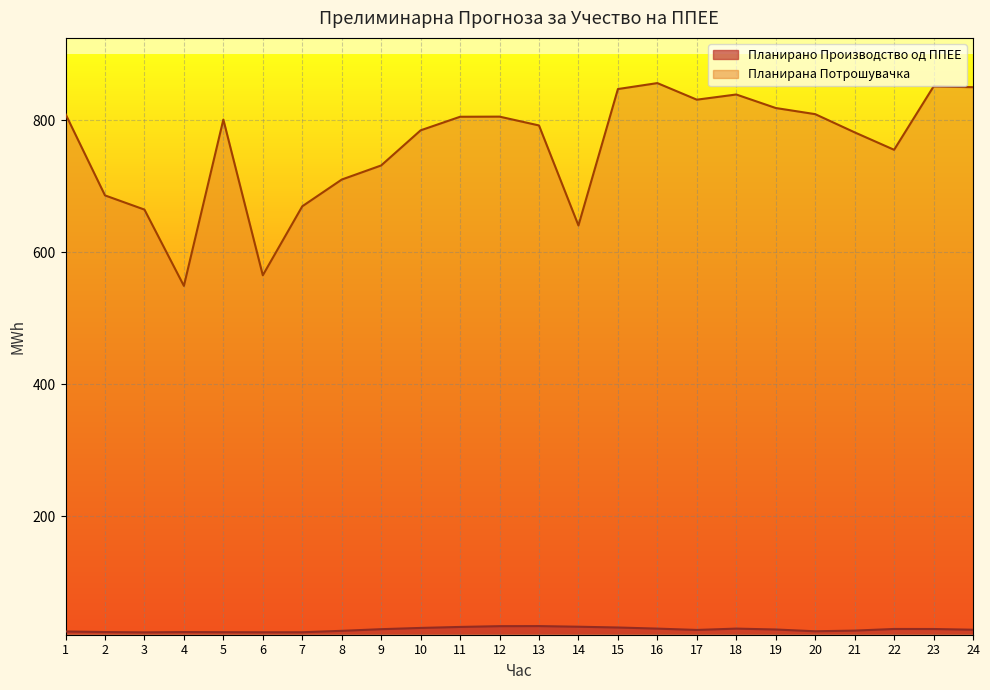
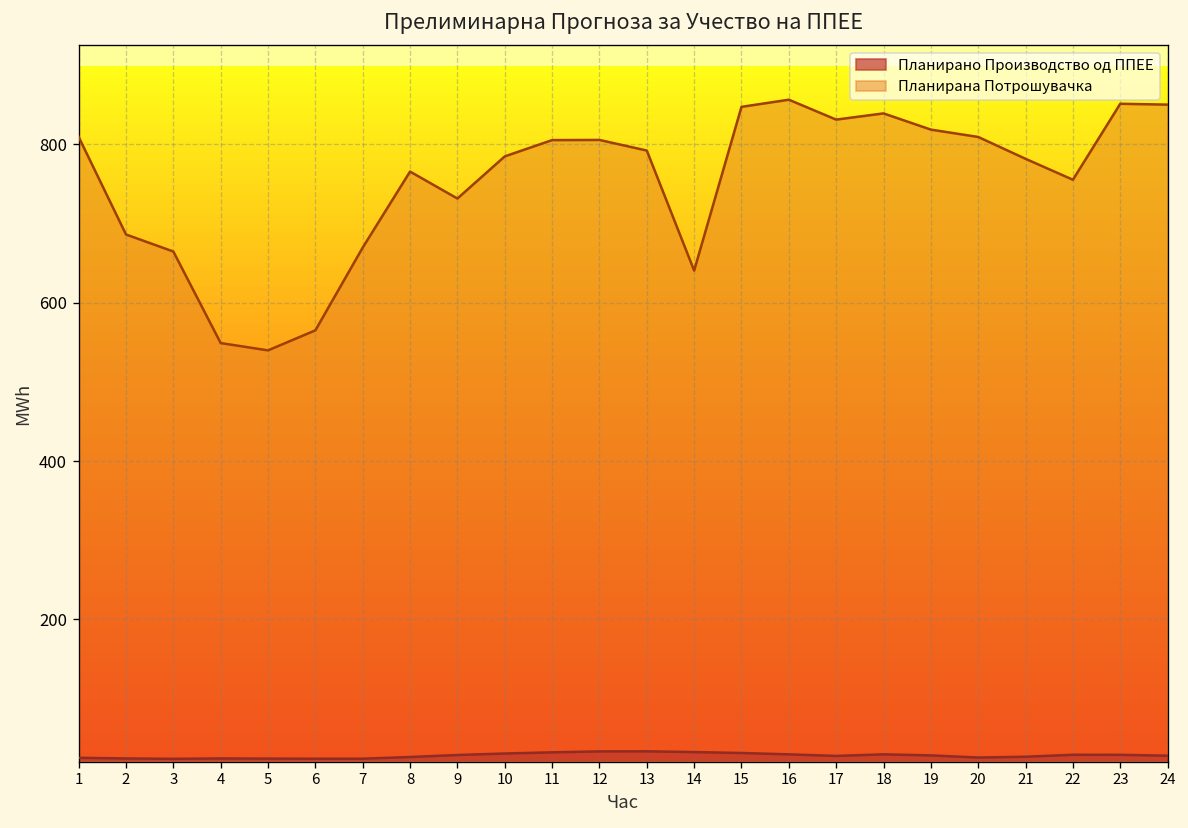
Планирана Потрошувачка, 5: 800 -> 540
Планирана Потрошувачка, 8: 710 -> 770
